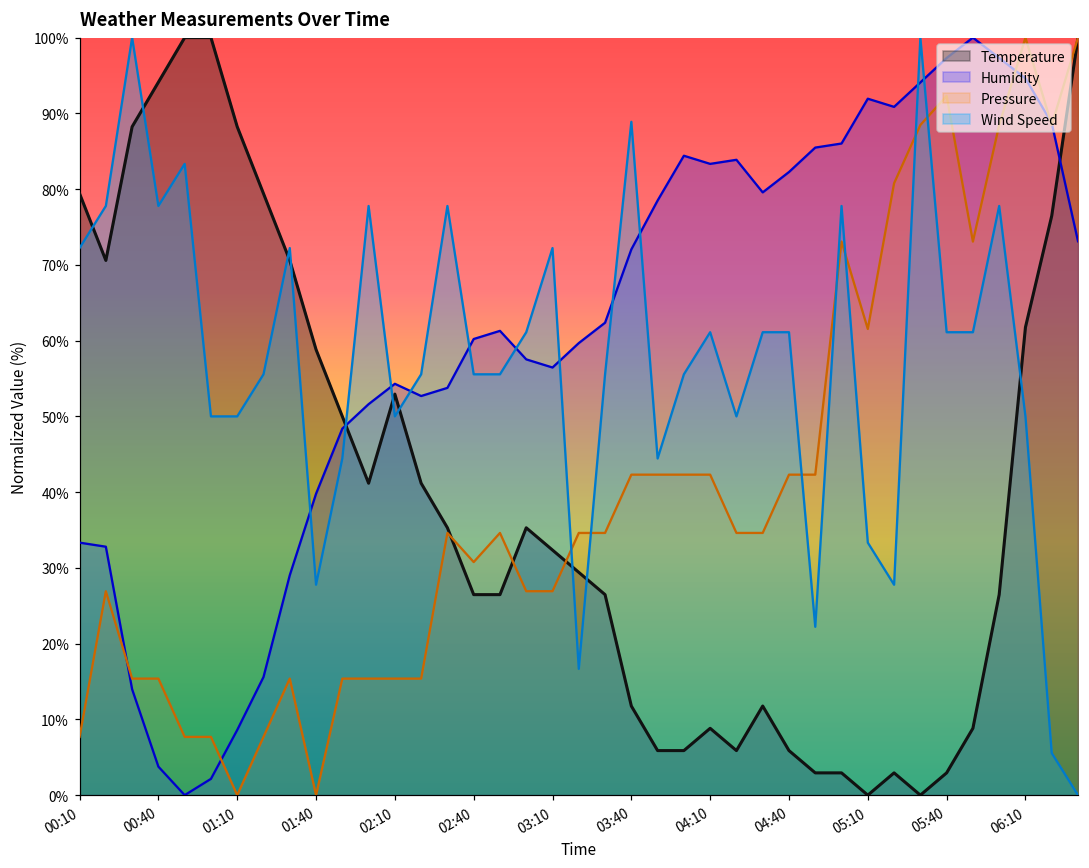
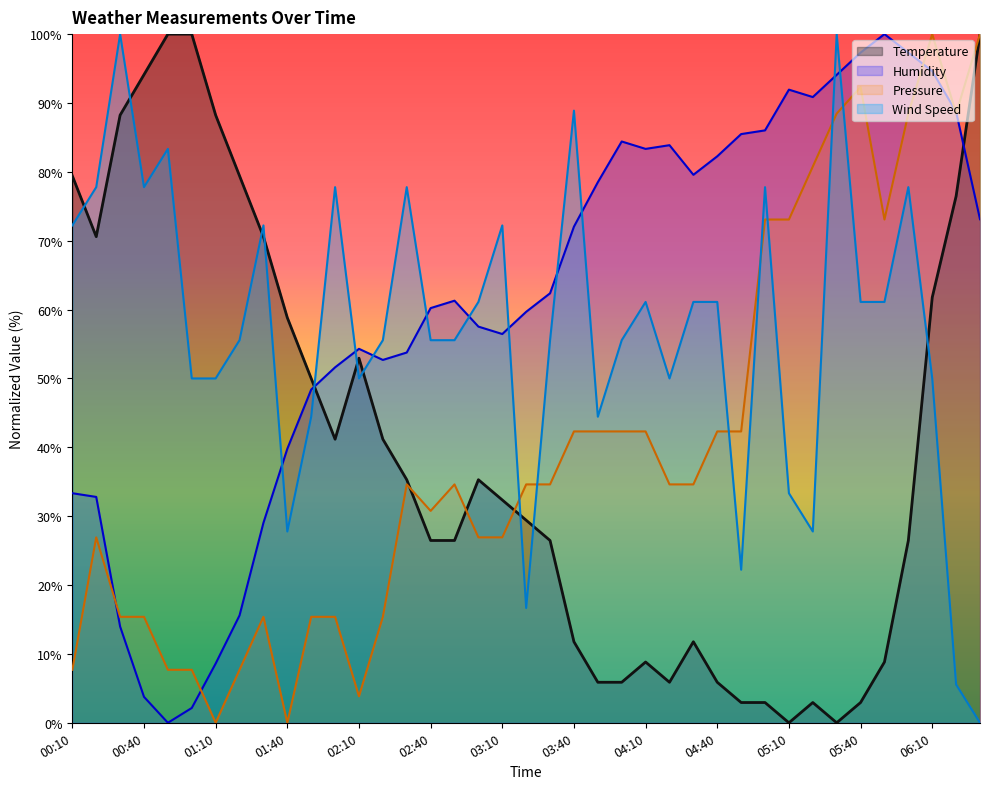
Pressure, 02:10: 15% -> 4%
Pressure, 05:10: 62% -> 73%
